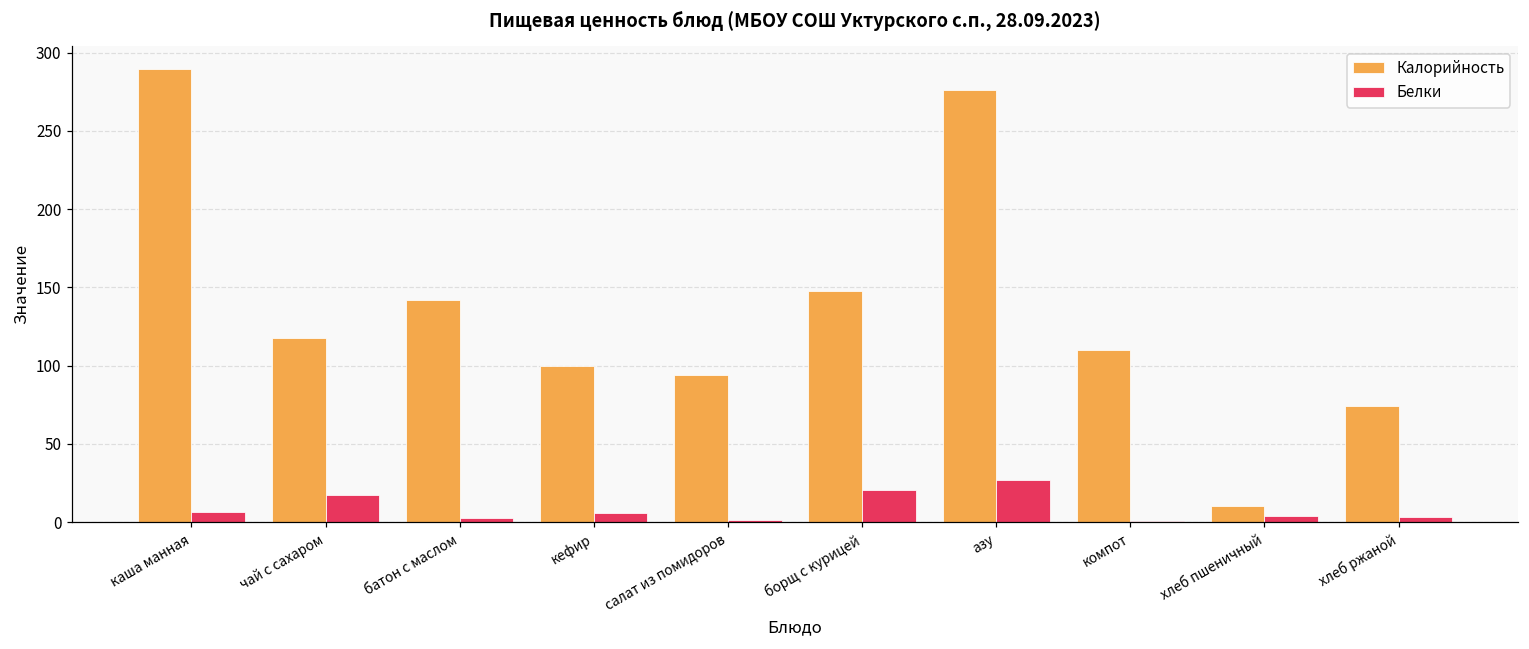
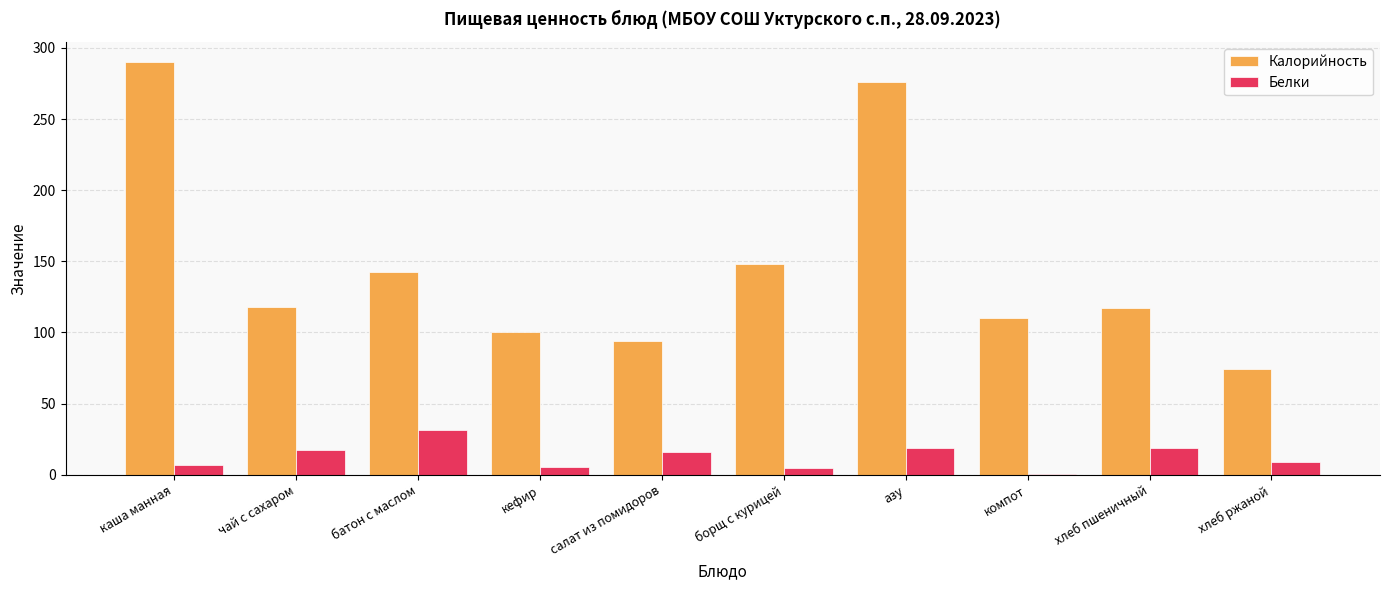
Белки, батон с маслом: 3 -> 32
Белки, салат из помидоров: 2 -> 16
Белки, борщ с курицей: 21 -> 5
Белки, азу: 27 -> 19
Калорийность, хлеб пшеничный: 10 -> 118
Белки, хлеб пшеничный: 4 -> 19
Белки, хлеб ржаной: 3 -> 9
